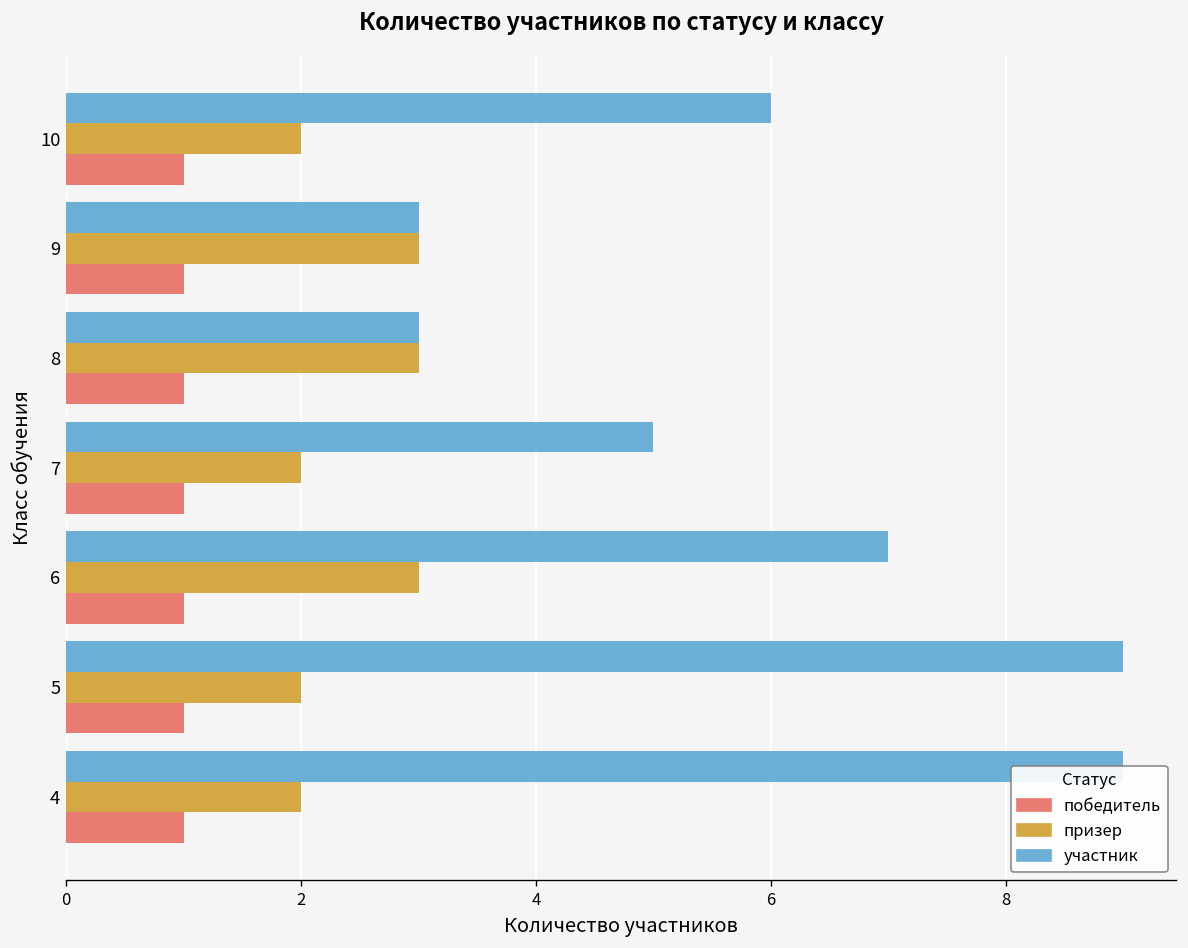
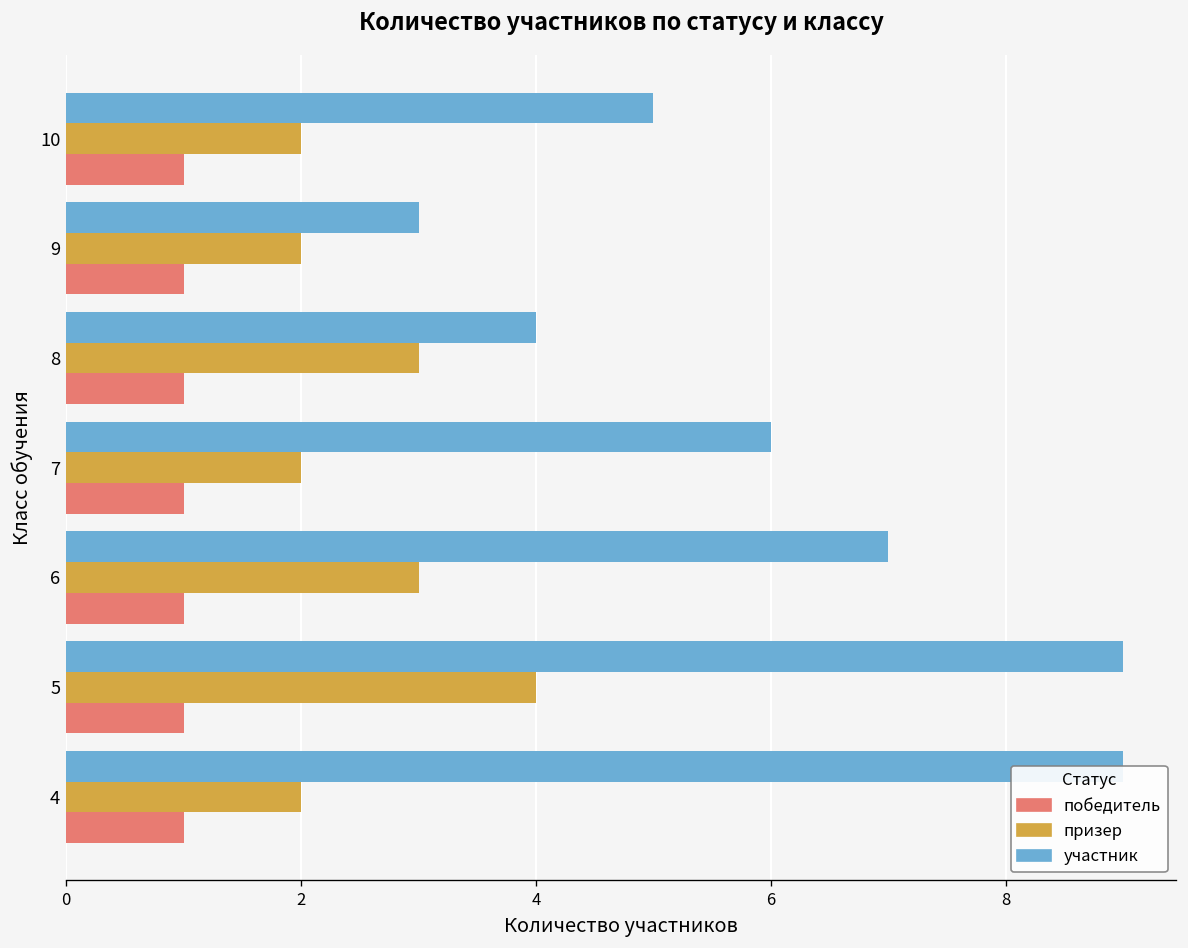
участник, 10: 6 -> 5
призер, 9: 3 -> 2
участник, 8: 3 -> 4
участник, 7: 5 -> 6
призер, 5: 2 -> 4
